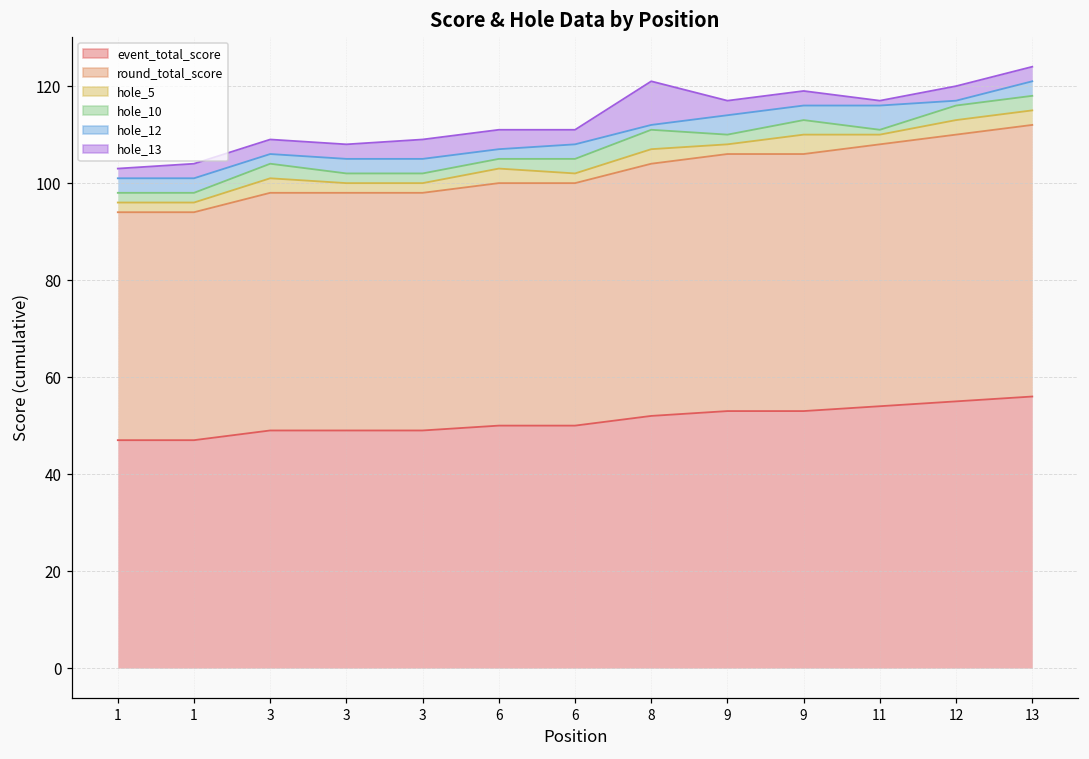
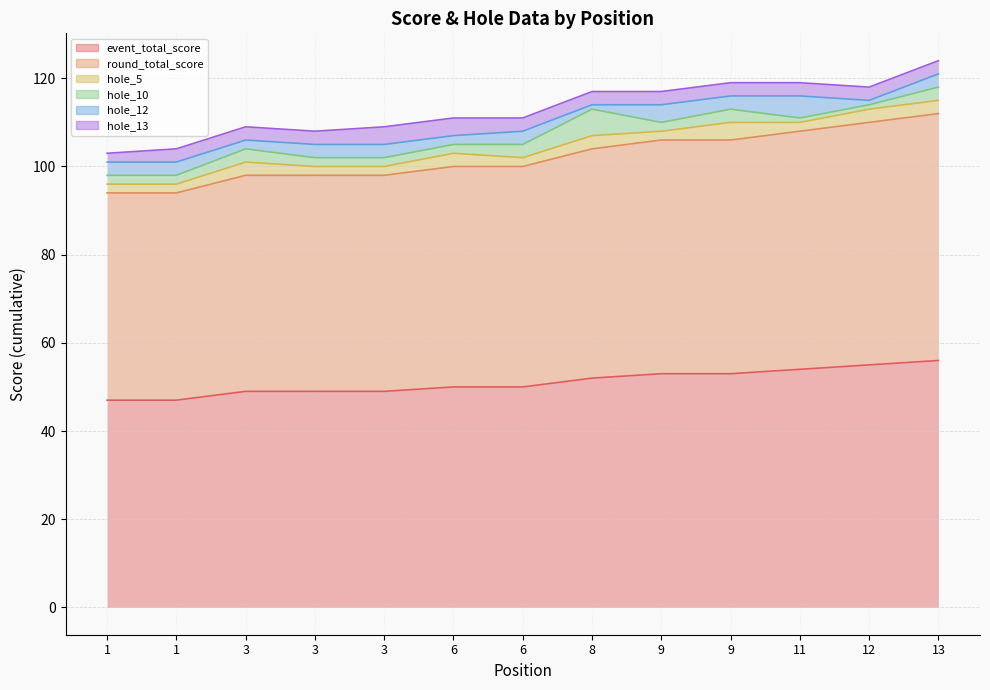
hole_10, 8: 4 -> 6
hole_13, 8: 9 -> 3
hole_13, 11: 1 -> 3
hole_10, 12: 3 -> 1
